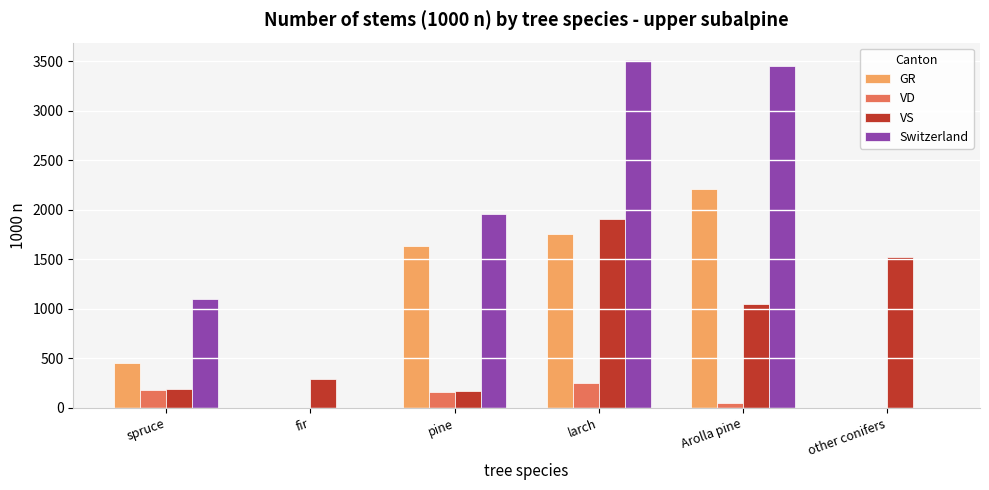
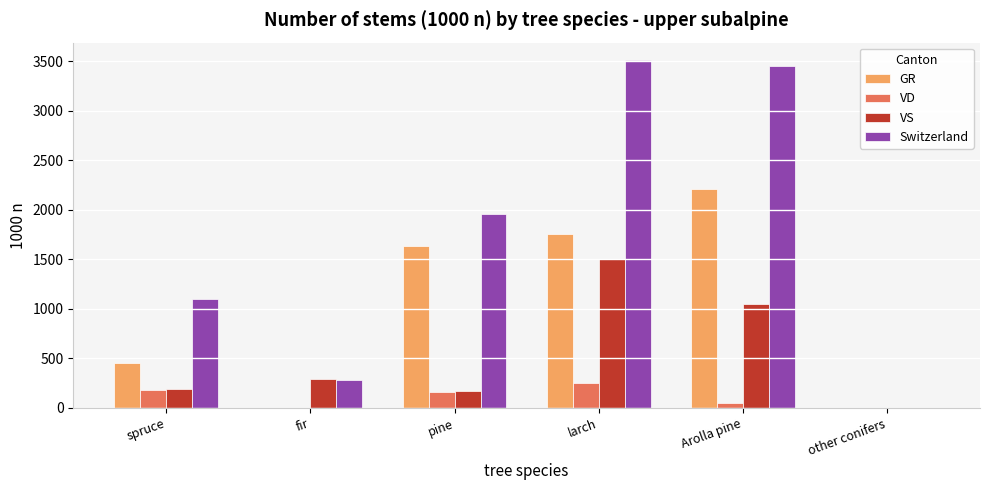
Switzerland, fir: 0 -> 300
VS, larch: 1900 -> 1500
VS, other conifers: 1500 -> 0
